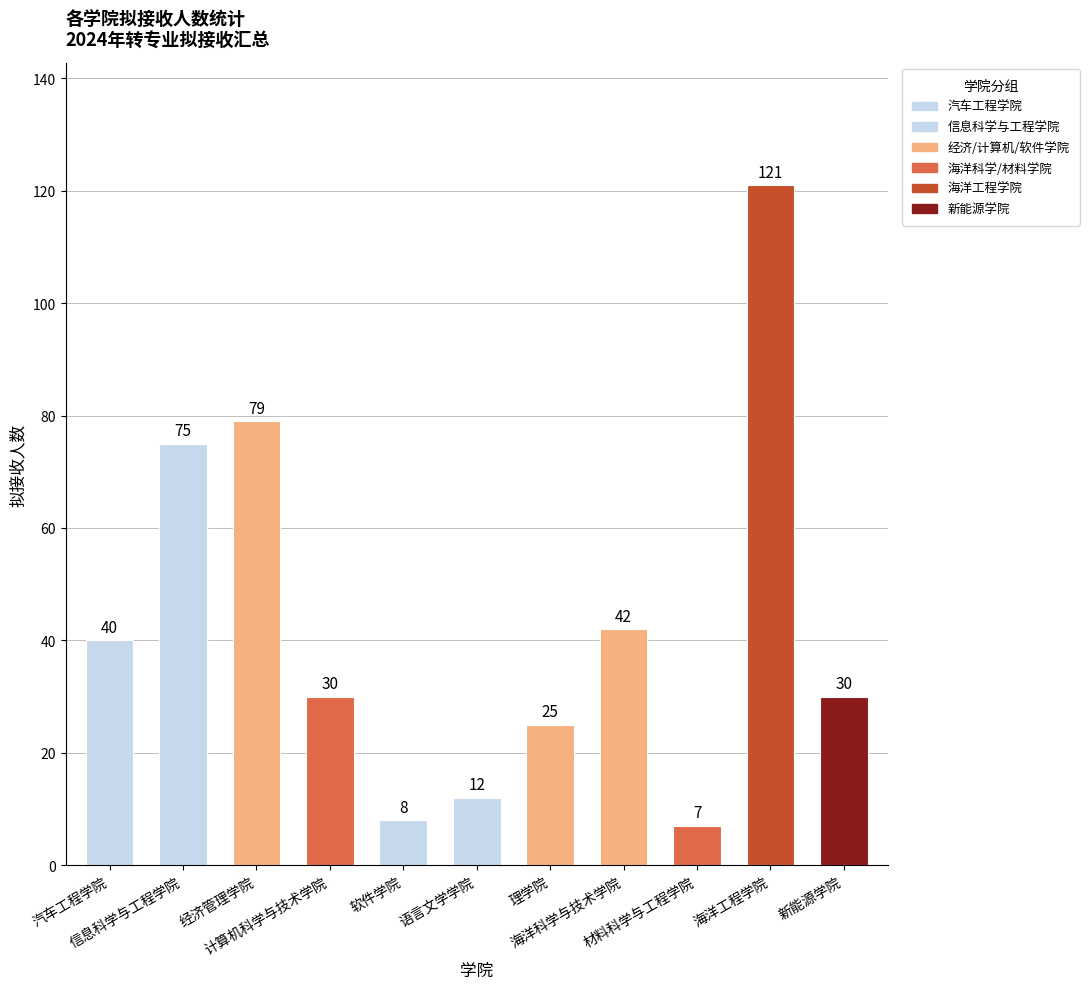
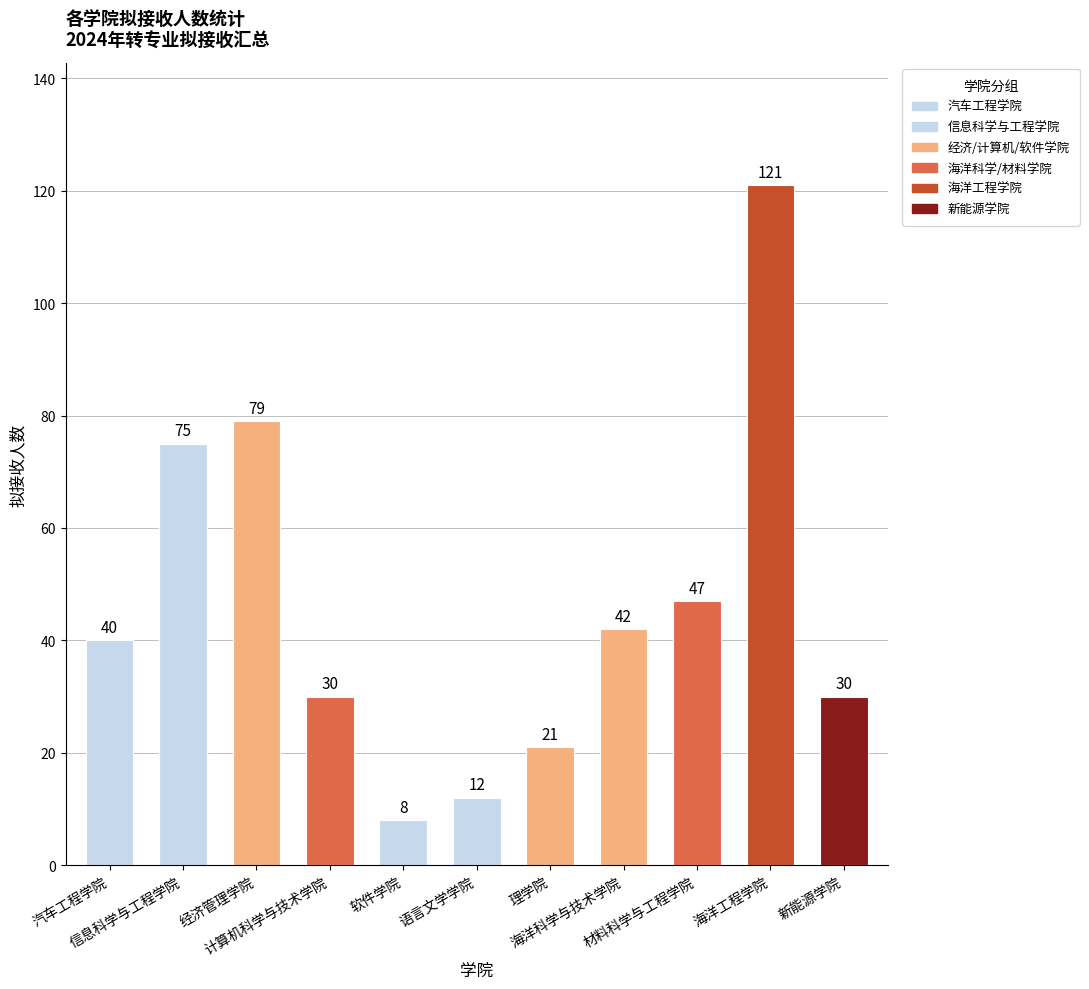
理学院: 25 -> 21
材料科学与工程学院: 7 -> 47
